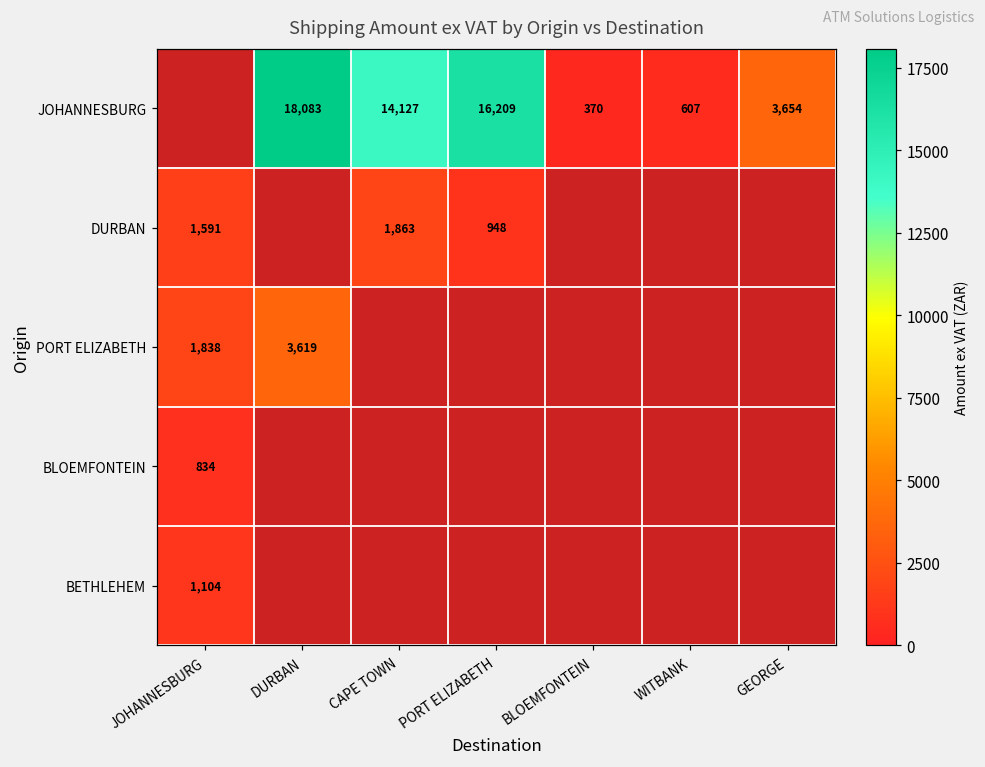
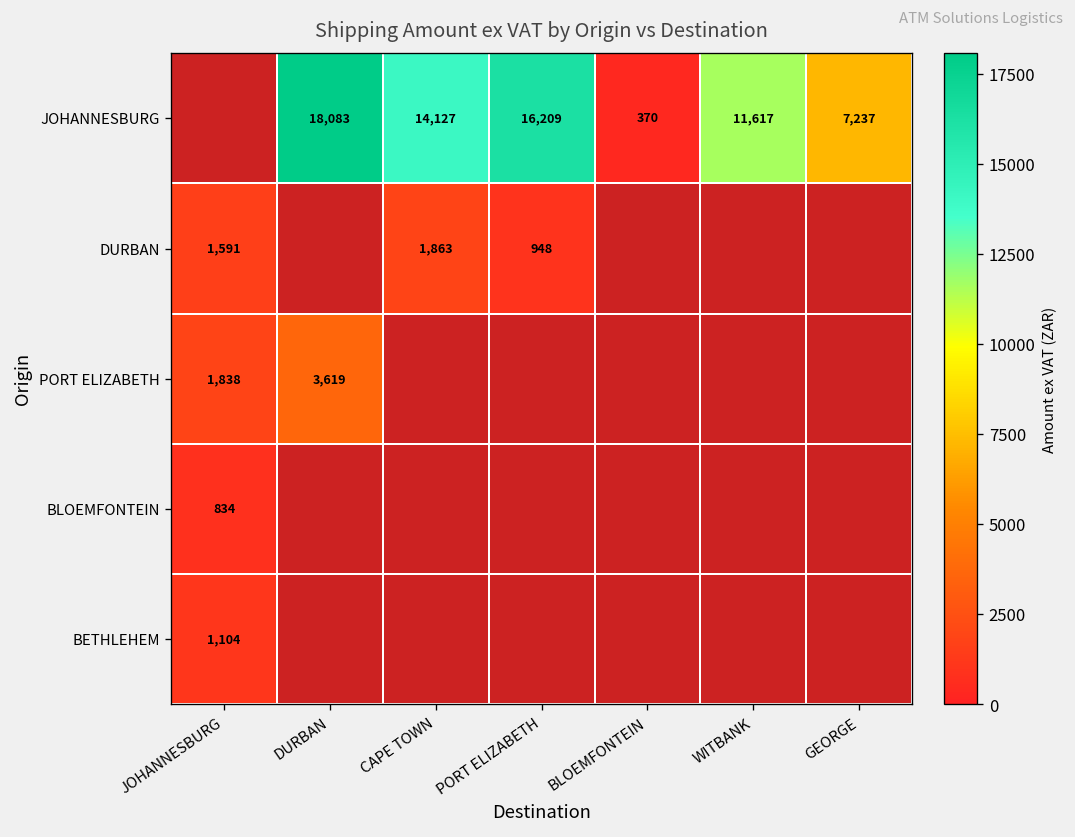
JOHANNESBURG, WITBANK: 607 -> 11,617
JOHANNESBURG, GEORGE: 3,654 -> 7,237
